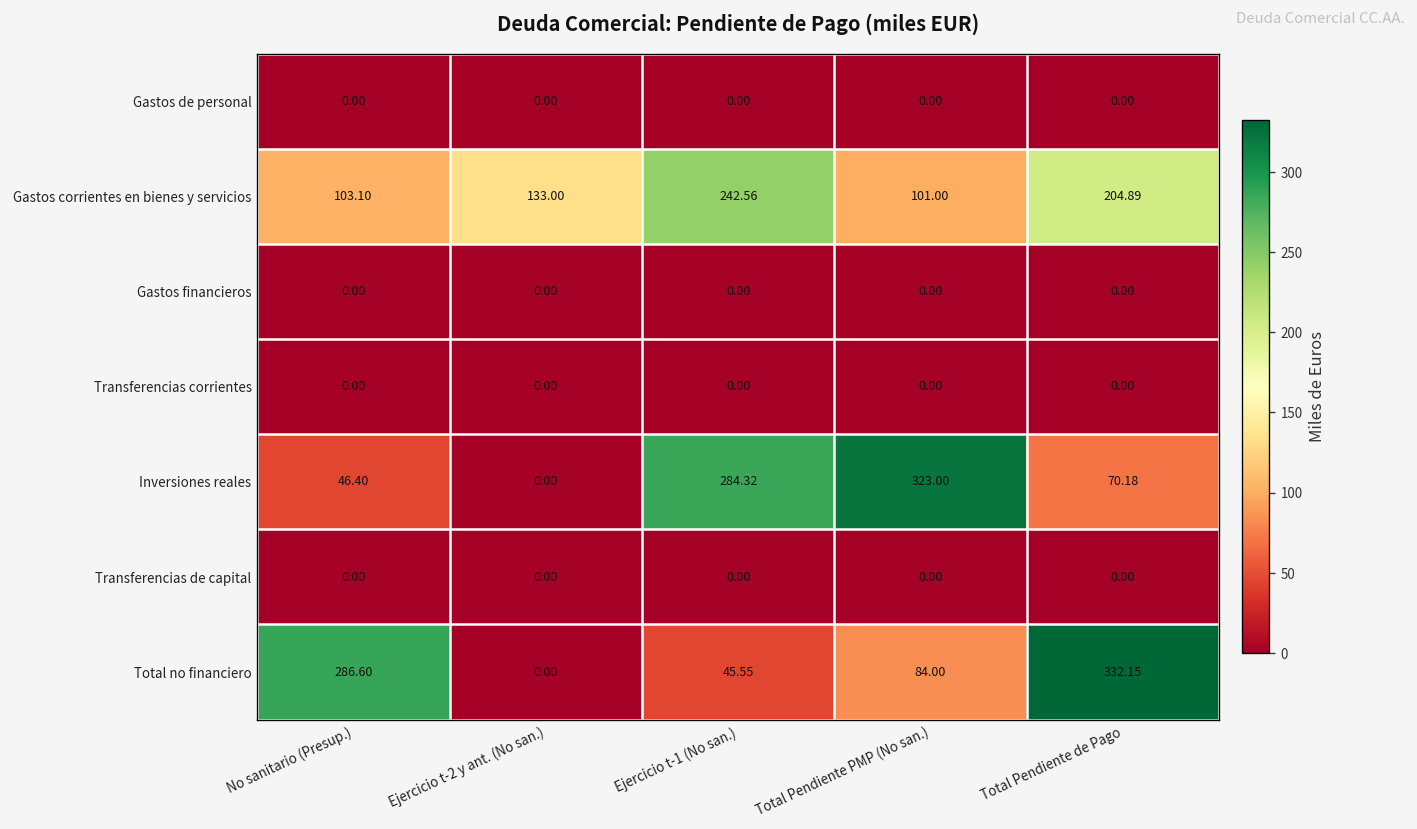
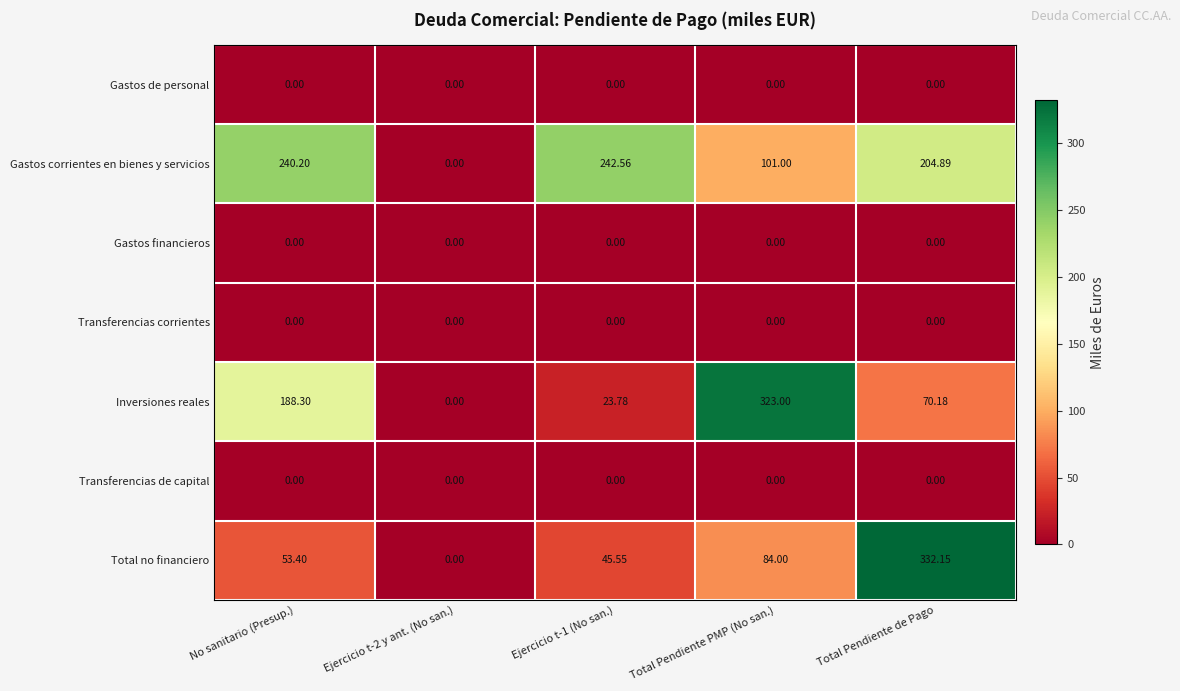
Gastos corrientes en bienes y servicios, No sanitario (Presup.): 103.10 -> 240.20
Gastos corrientes en bienes y servicios, Ejercicio t-2 y ant. (No san.): 133.00 -> 0.00
Inversiones reales, No sanitario (Presup.): 46.40 -> 188.30
Inversiones reales, Ejercicio t-1 (No san.): 284.32 -> 23.78
Total no financiero, No sanitario (Presup.): 286.60 -> 53.40
